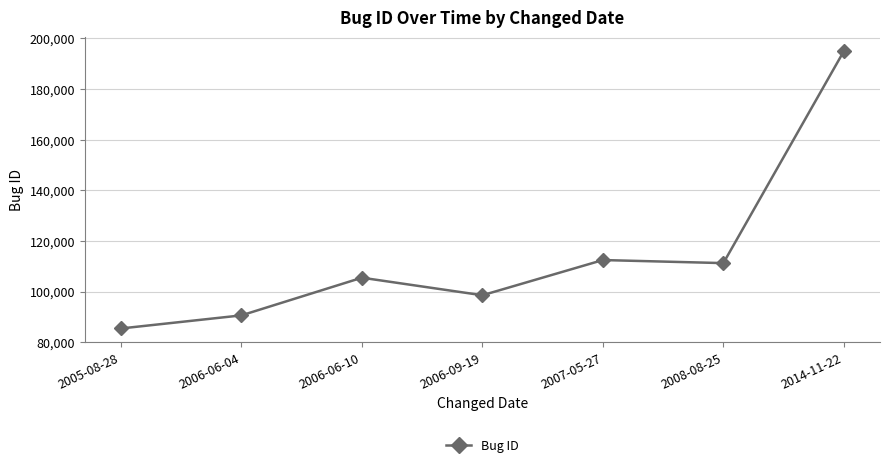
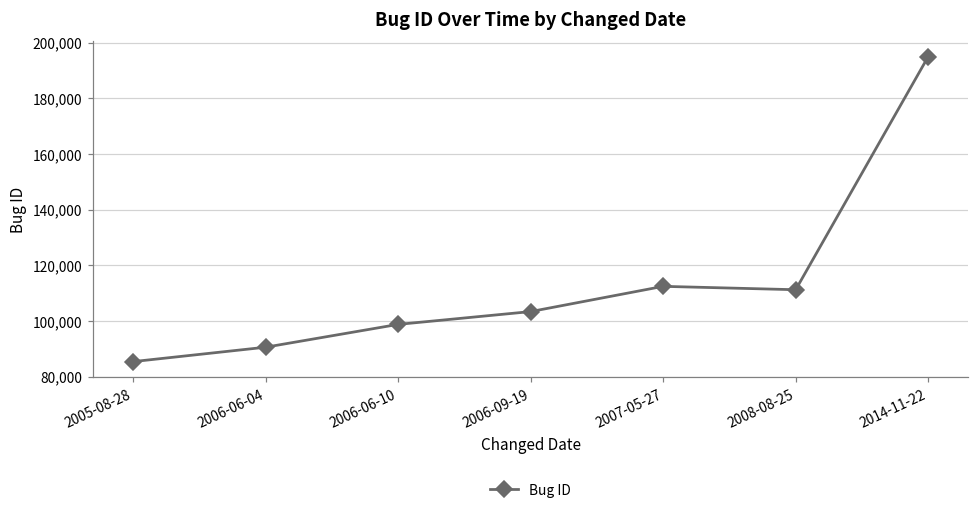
2006-06-10: 105,000 -> 99,000
2006-09-19: 99,000 -> 103,000
